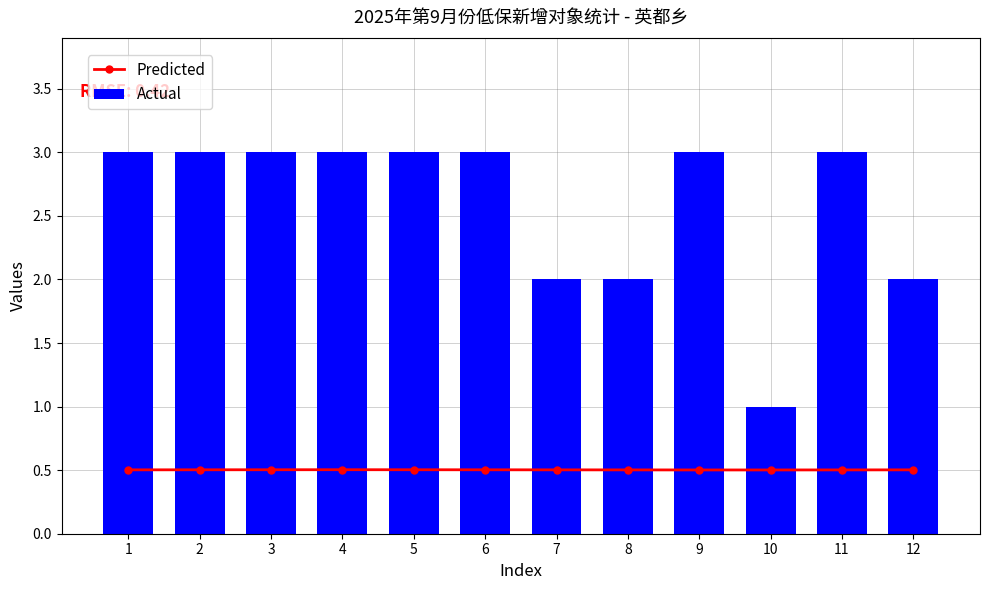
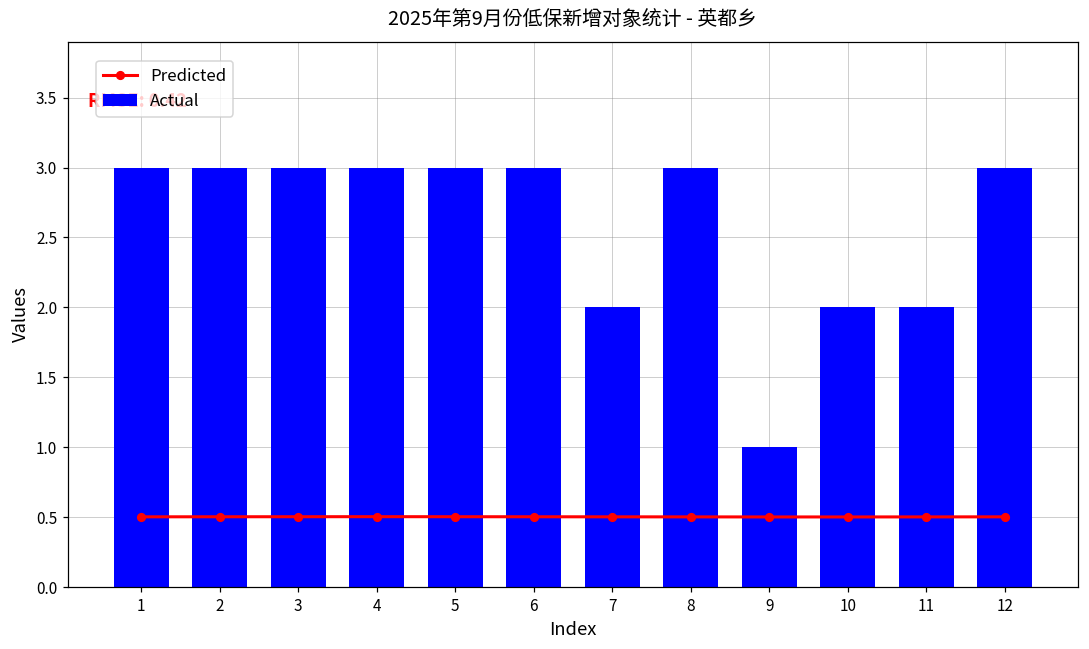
Actual, 8: 2 -> 3
Actual, 9: 3 -> 1
Actual, 10: 1 -> 2
Actual, 11: 3 -> 2
Actual, 12: 2 -> 3
